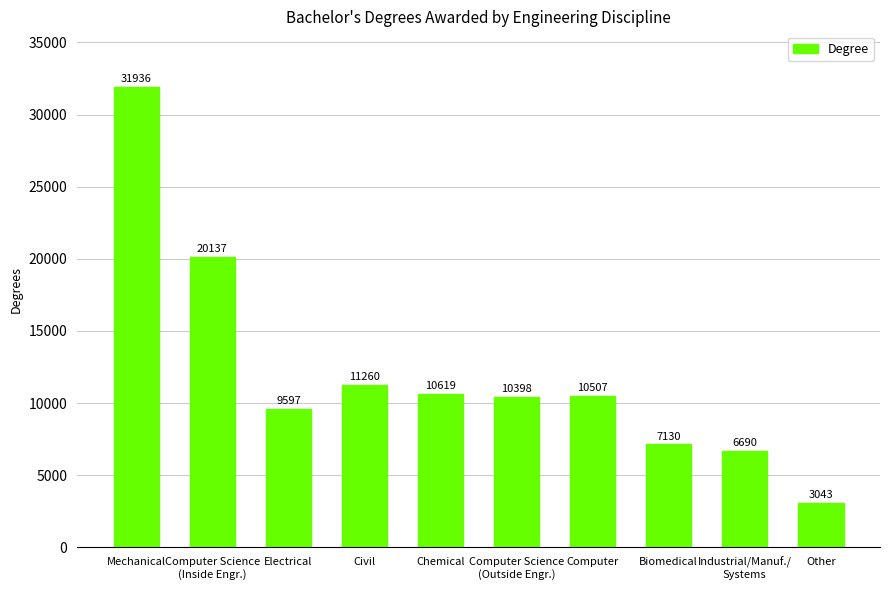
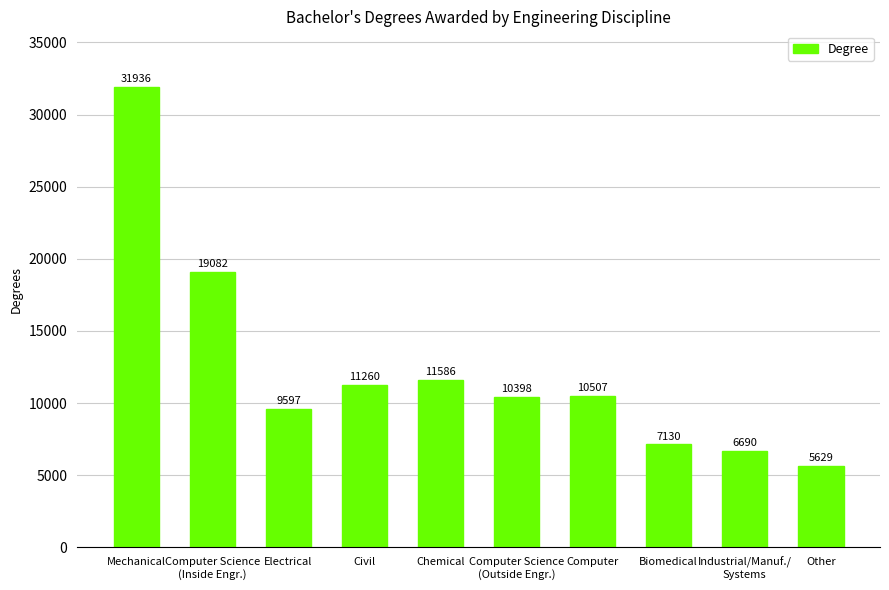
Computer Science (Inside Engr.): 20137 -> 19082
Chemical: 10619 -> 11586
Other: 3043 -> 5629
